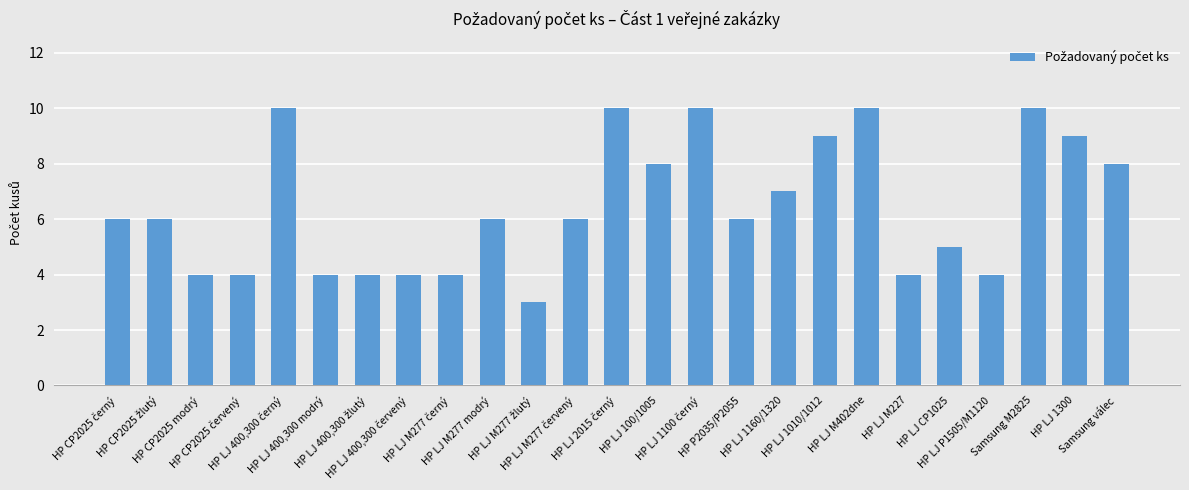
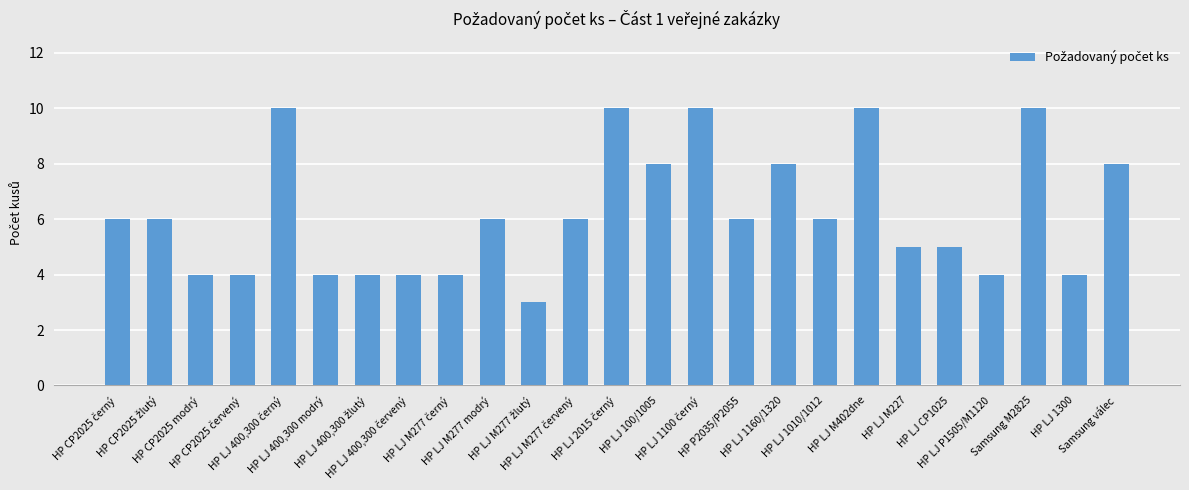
HP LJ 1160/1320: 7 -> 8
HP LJ 1010/1012: 9 -> 6
HP LJ M227: 4 -> 5
HP LJ 1300: 9 -> 4
